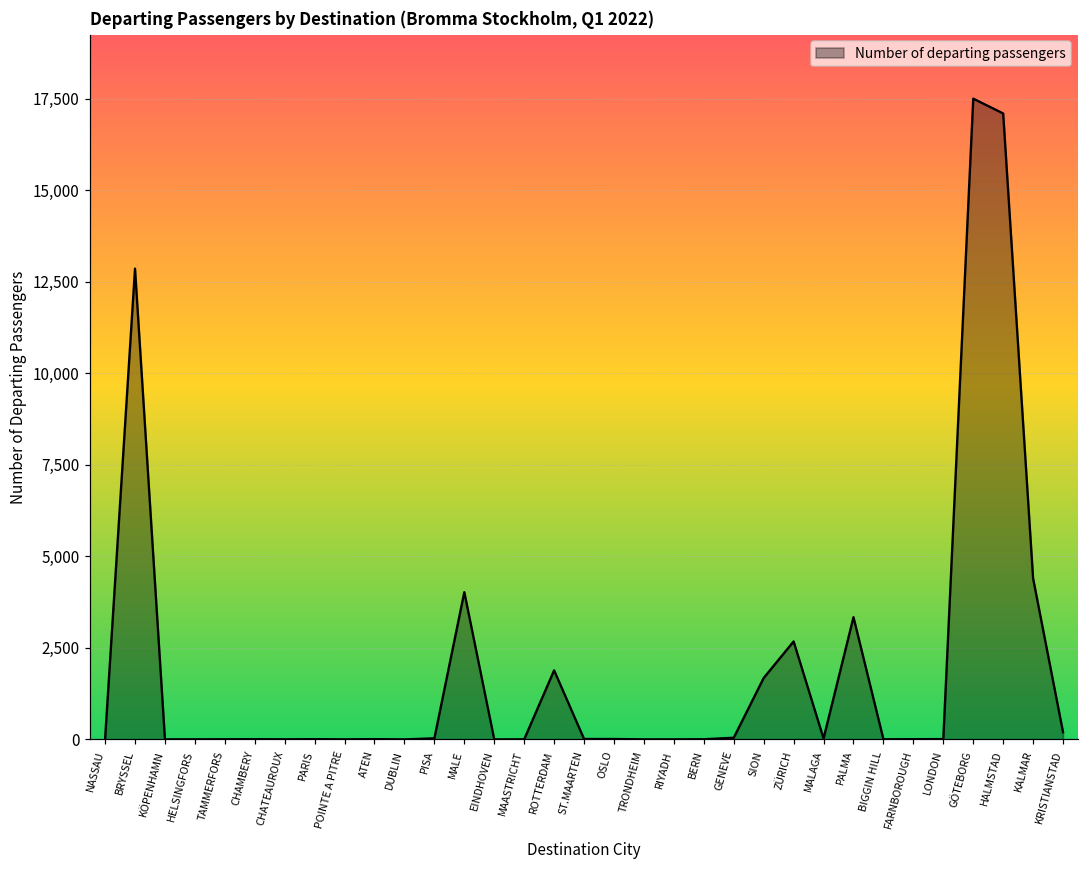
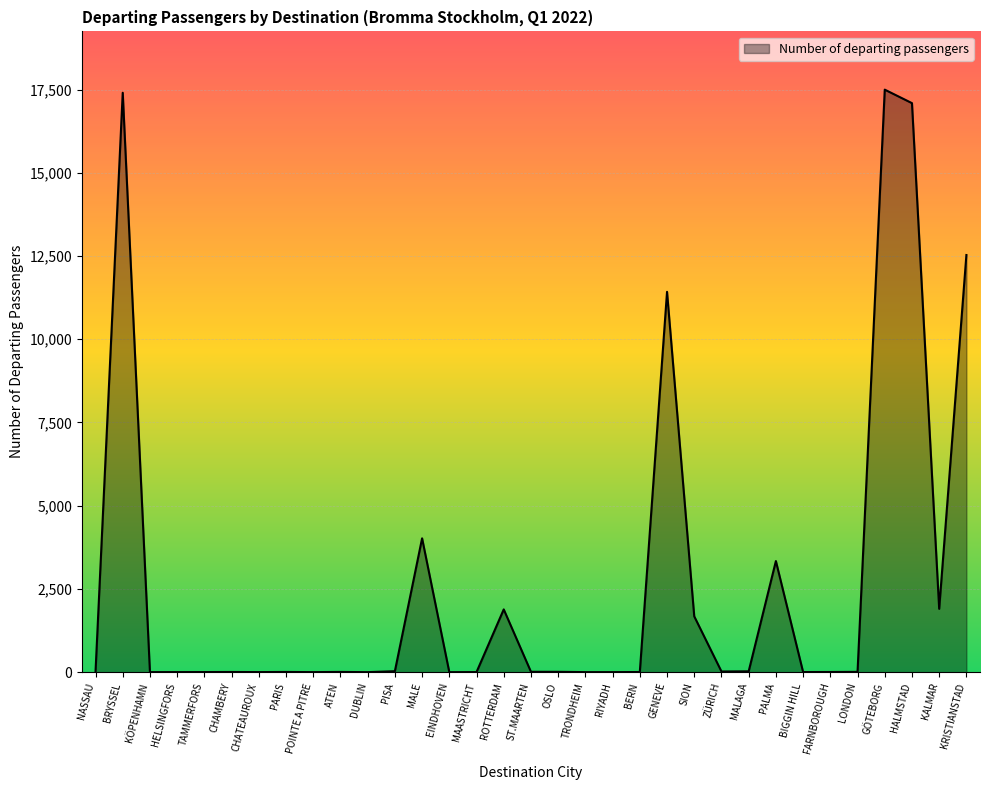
BRYSSEL: 12,900 -> 17,400
GENEVE: 0 -> 11,400
ZÜRICH: 2,700 -> 0
KALMAR: 4,400 -> 1,900
KRISTIANSTAD: 200 -> 12,500
